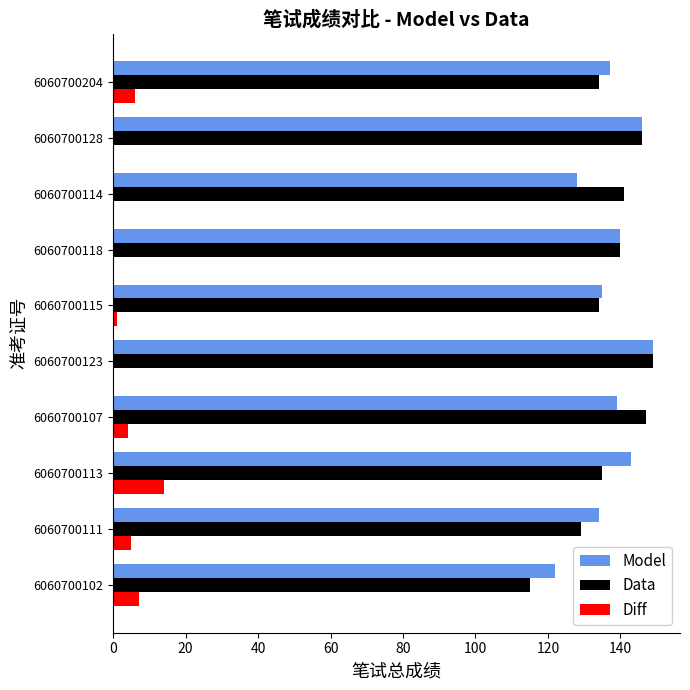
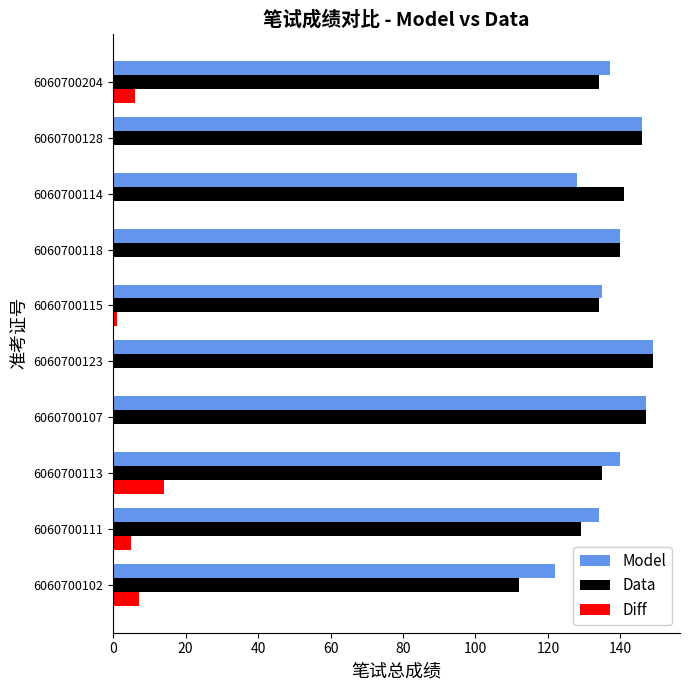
Model, 6060700107: 139 -> 147
Diff, 6060700107: 4 -> 0
Model, 6060700113: 143 -> 140
Data, 6060700102: 115 -> 112
